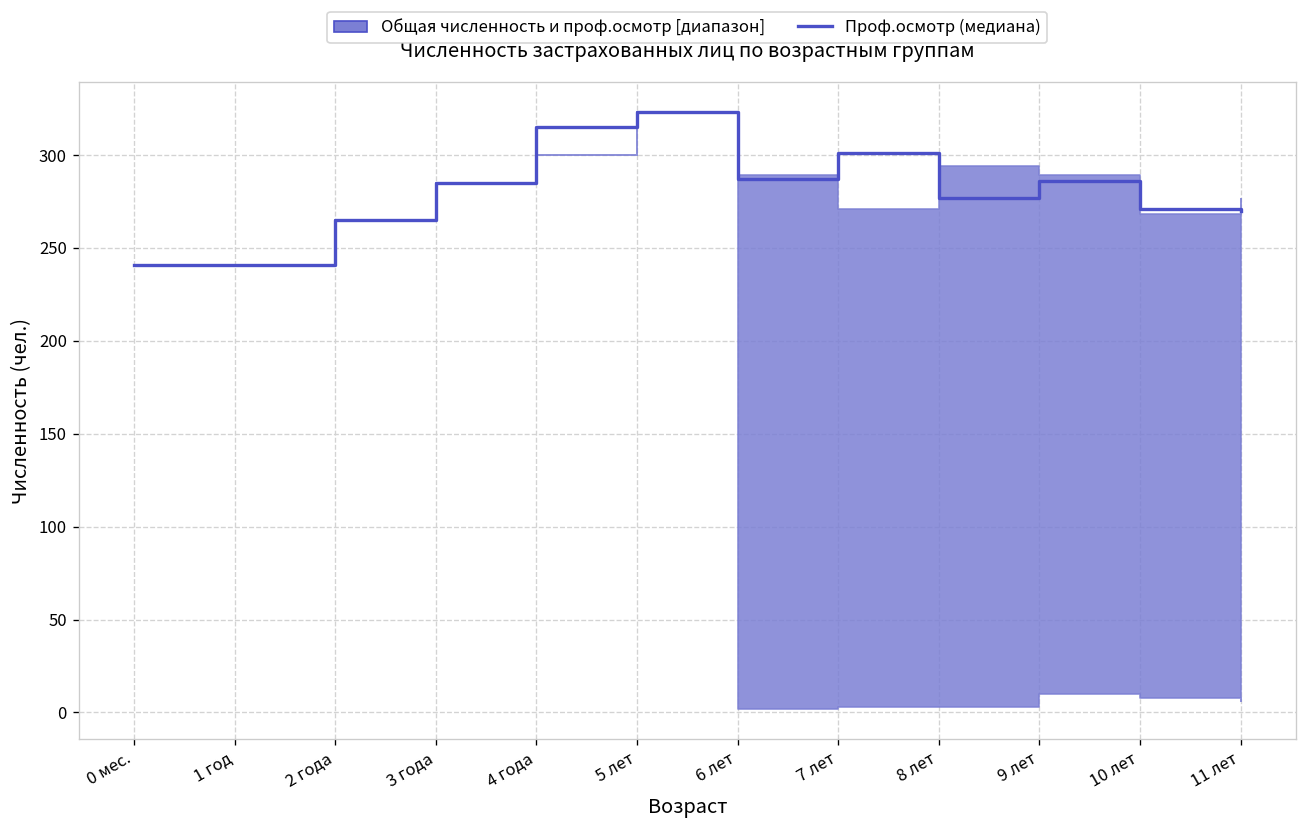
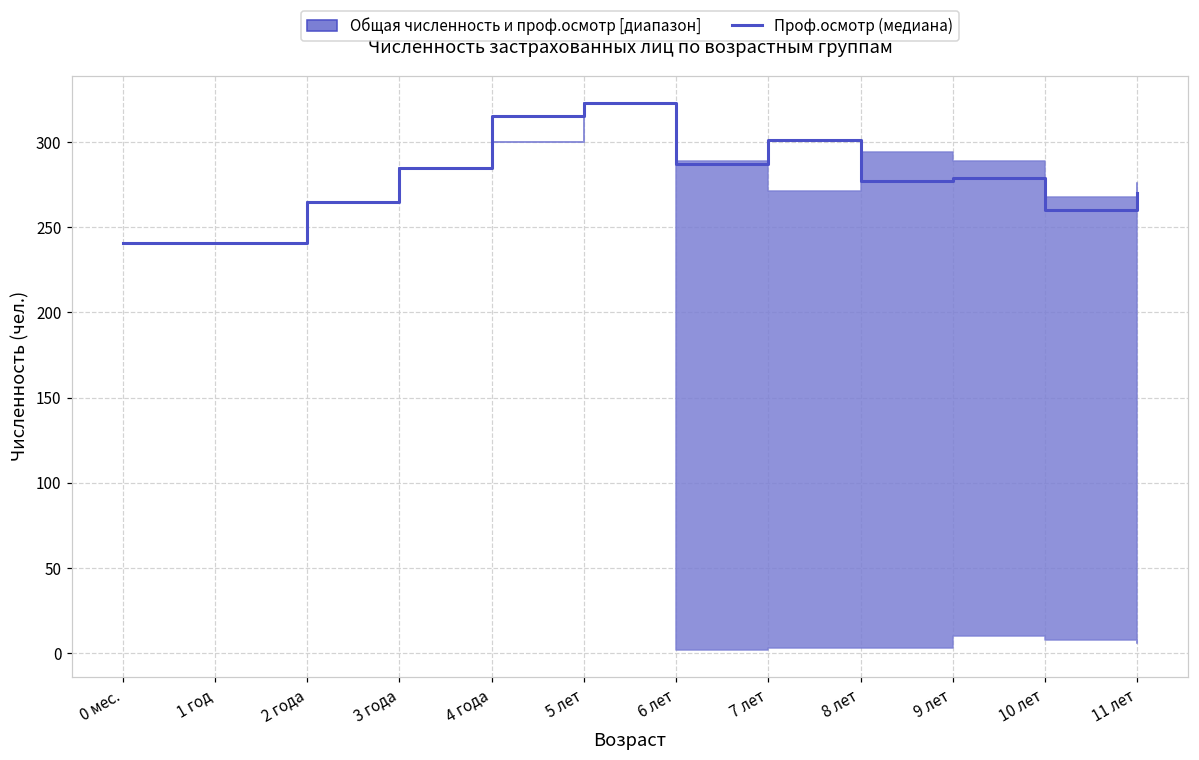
Проф.осмотр (медиана), 9 лет: 286 -> 279
Проф.осмотр (медиана), 10 лет: 271 -> 260
